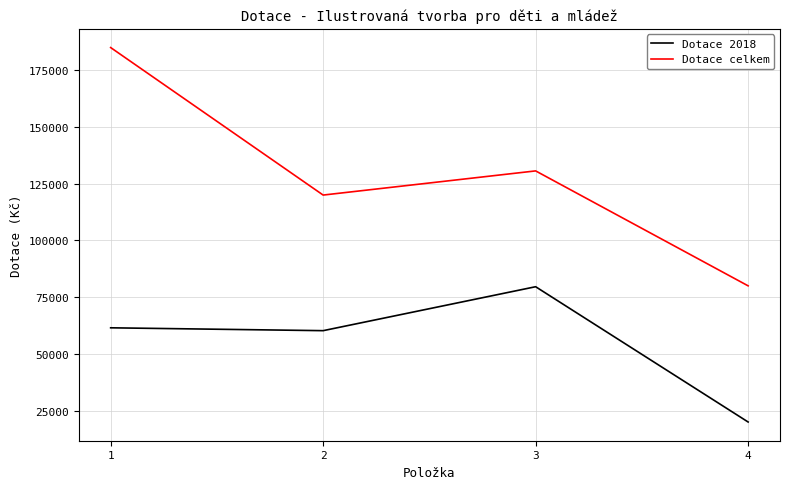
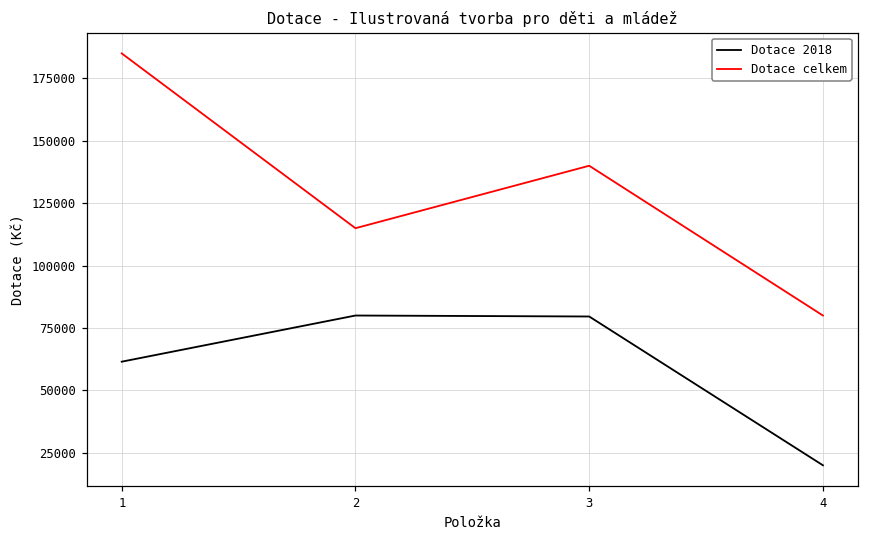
Dotace 2018, 2: 60000 -> 80000
Dotace celkem, 2: 120000 -> 115000
Dotace celkem, 3: 131000 -> 140000
